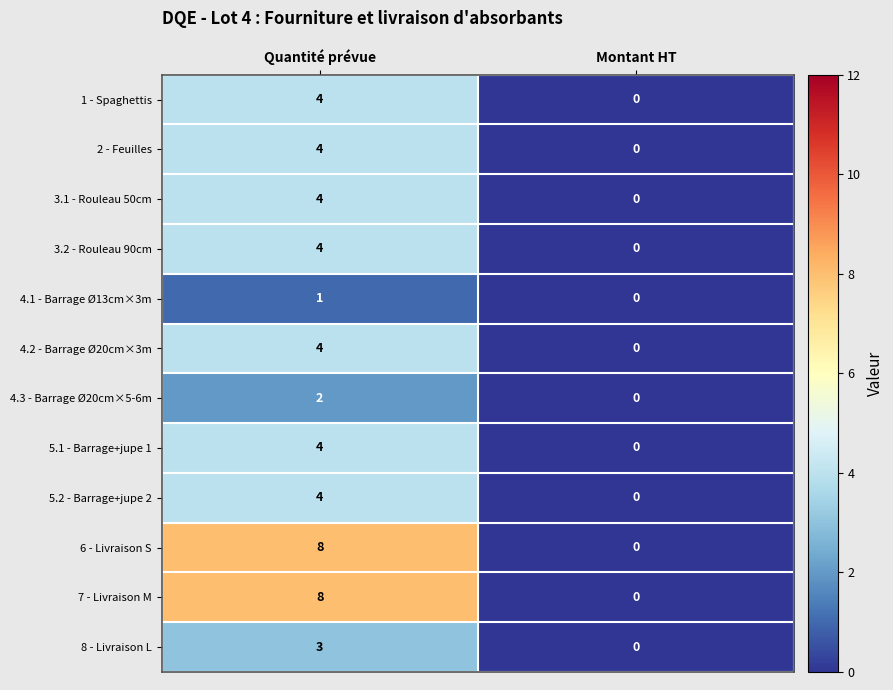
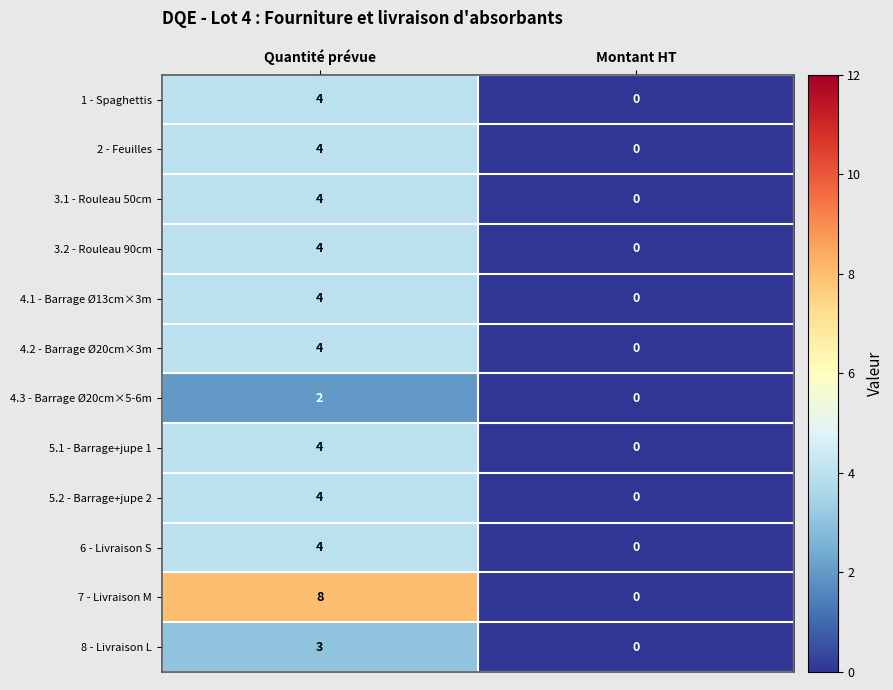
4.1 - Barrage Ø13cm×3m, Quantité prévue: 1 -> 4
6 - Livraison S, Quantité prévue: 8 -> 4
